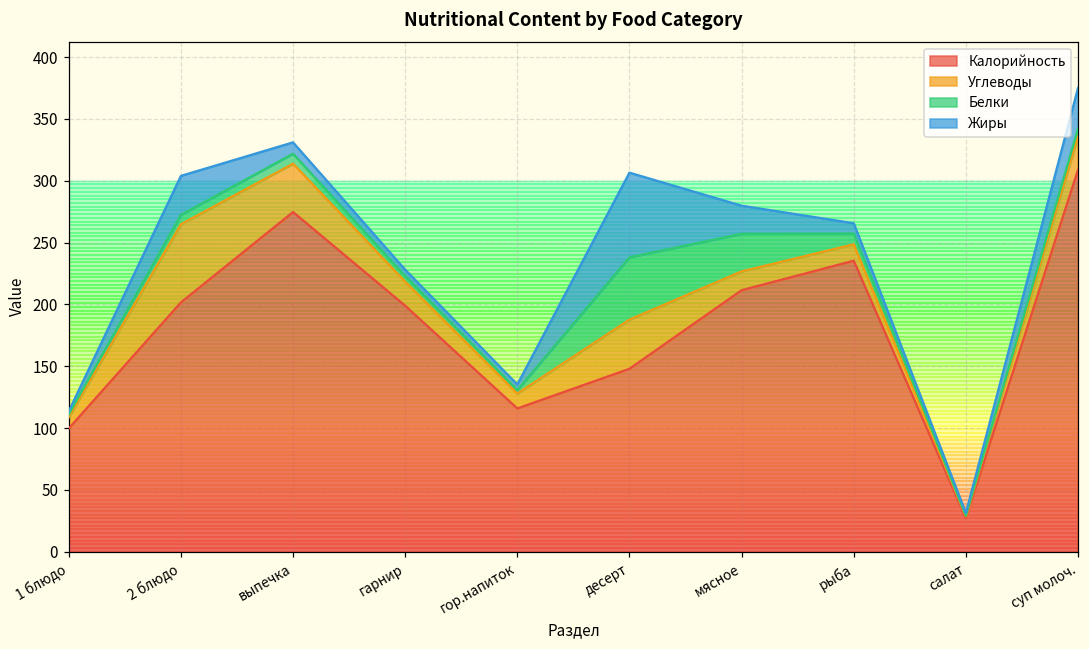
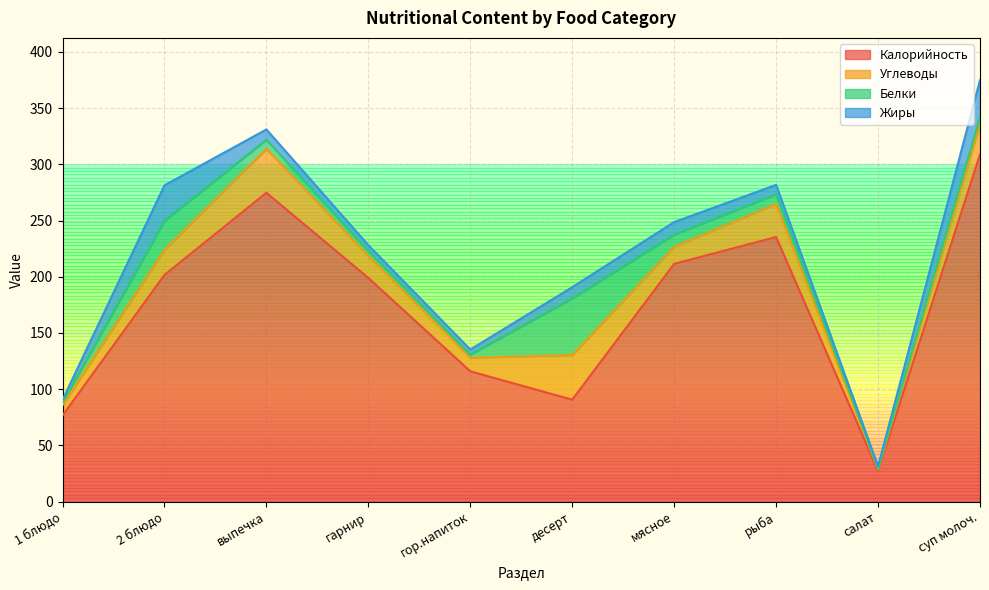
Калорийность, 1 блюдо: 100 -> 77
Углеводы, 2 блюдо: 63 -> 22
Белки, 2 блюдо: 8 -> 26
Калорийность, десерт: 148 -> 91
Жиры, десерт: 68 -> 10
Белки, мясное: 30 -> 11
Жиры, мясное: 23 -> 11
Углеводы, рыба: 13 -> 29
